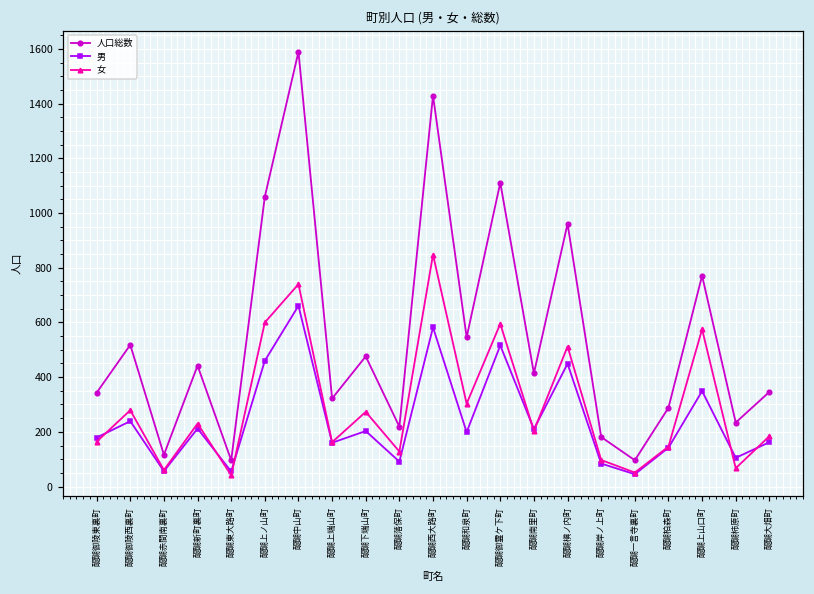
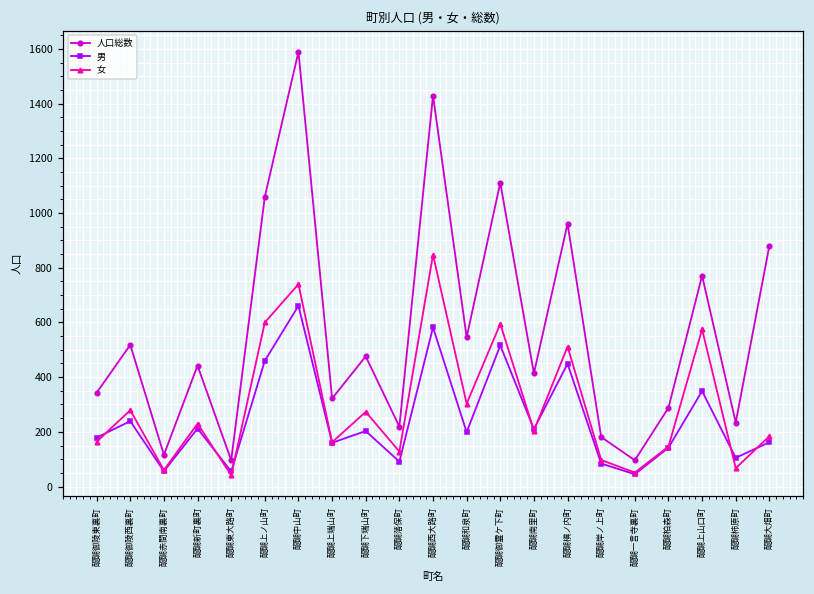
人口総数, 醍醐大畑町: 350 -> 880
